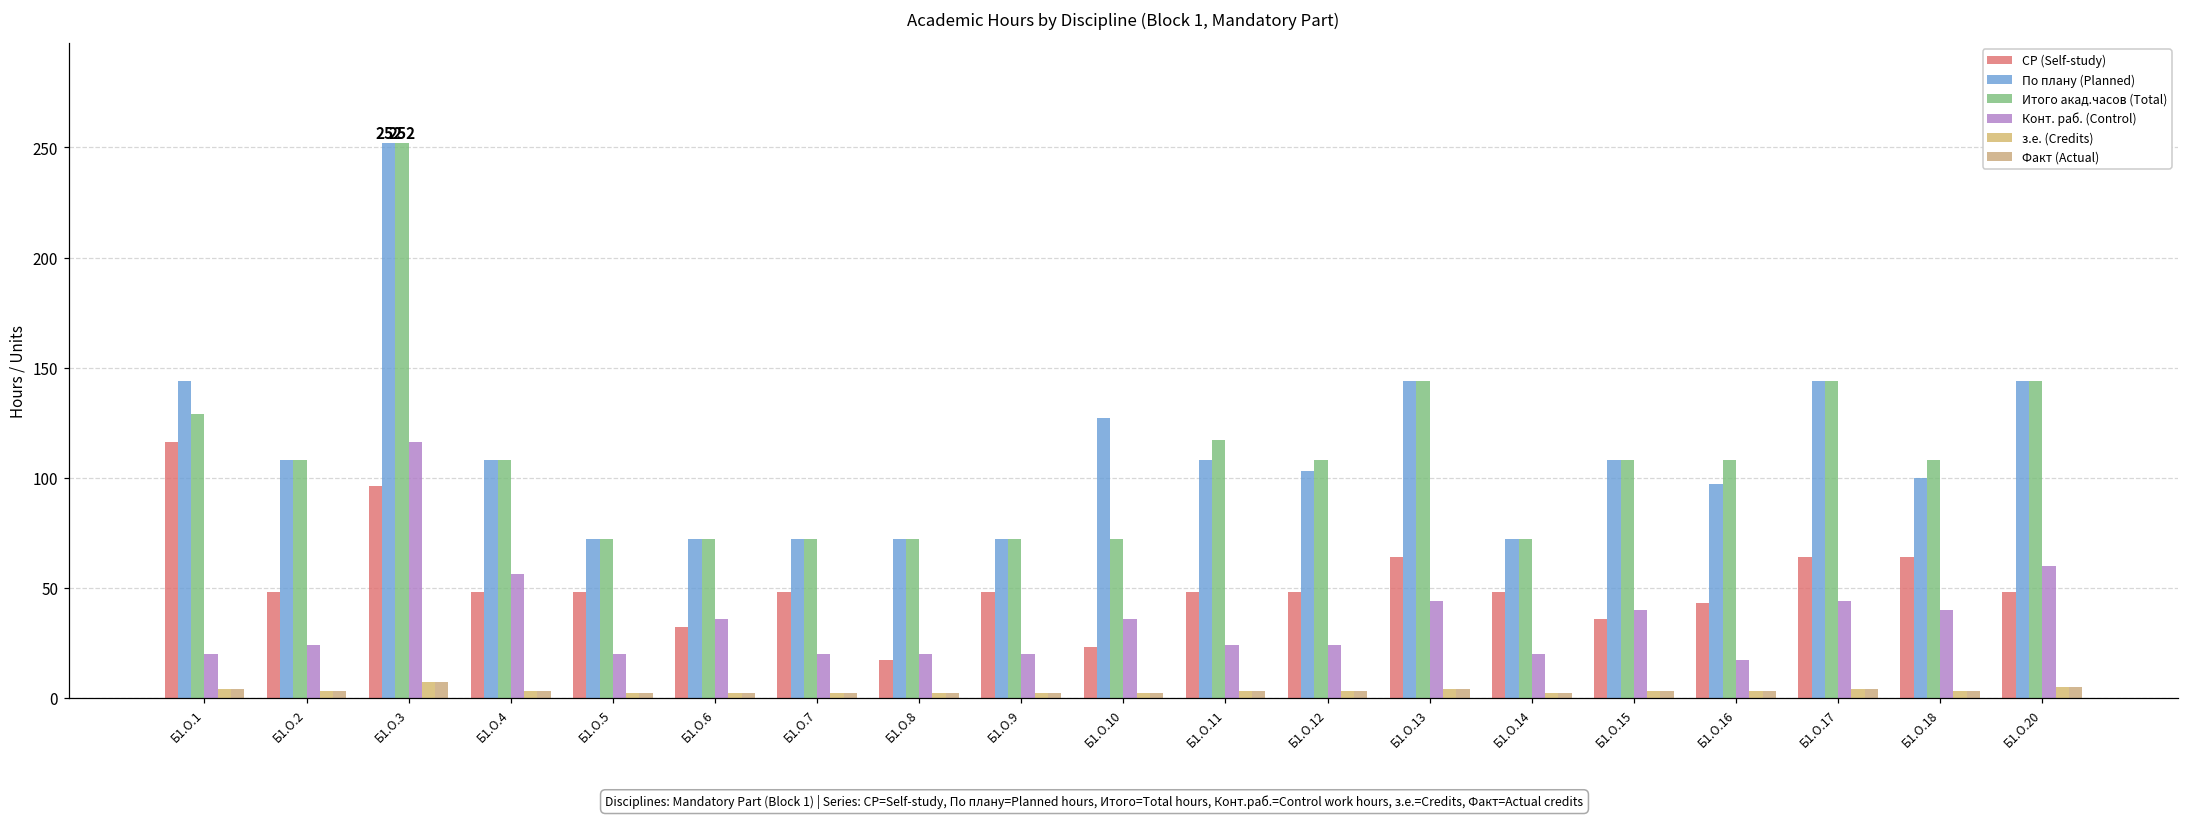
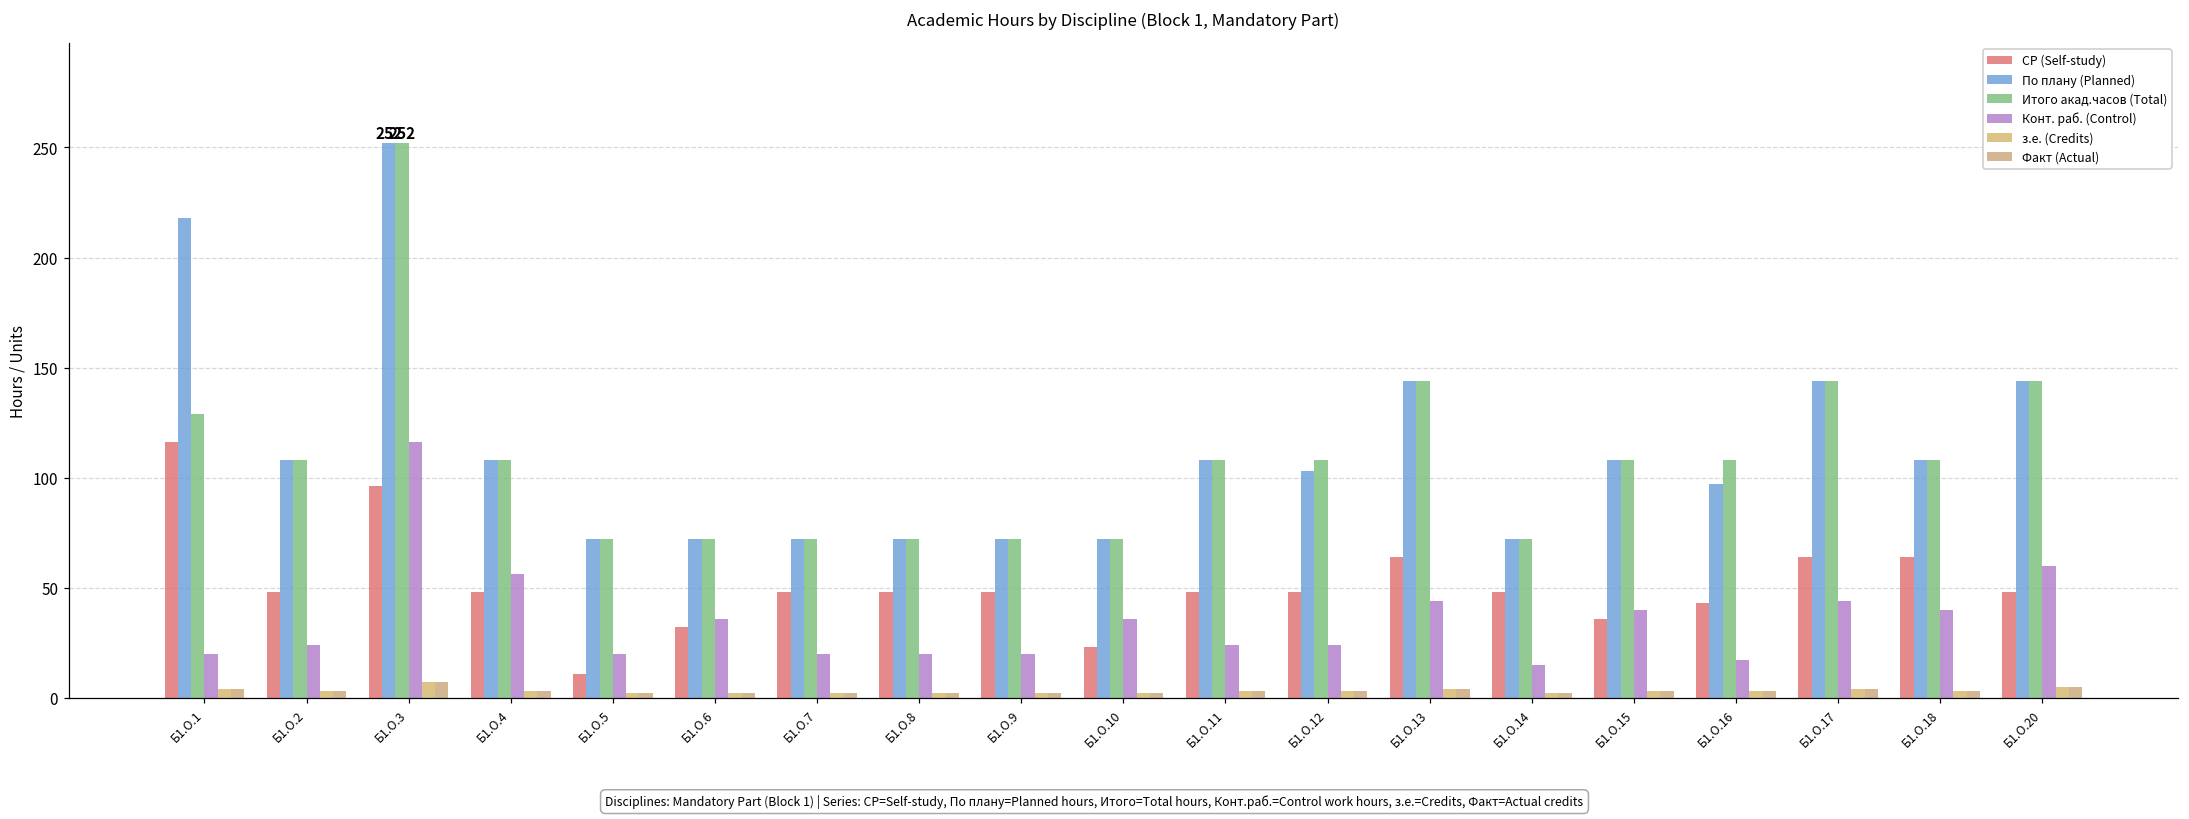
По плану (Planned), Б1.О.1: 144 -> 218
СР (Self-study), Б1.О.5: 48 -> 11
СР (Self-study), Б1.О.8: 17 -> 48
По плану (Planned), Б1.О.10: 127 -> 72
Итого акад.часов (Total), Б1.О.11: 117 -> 108
Конт. раб. (Control), Б1.О.14: 20 -> 15
По плану (Planned), Б1.О.18: 100 -> 108
